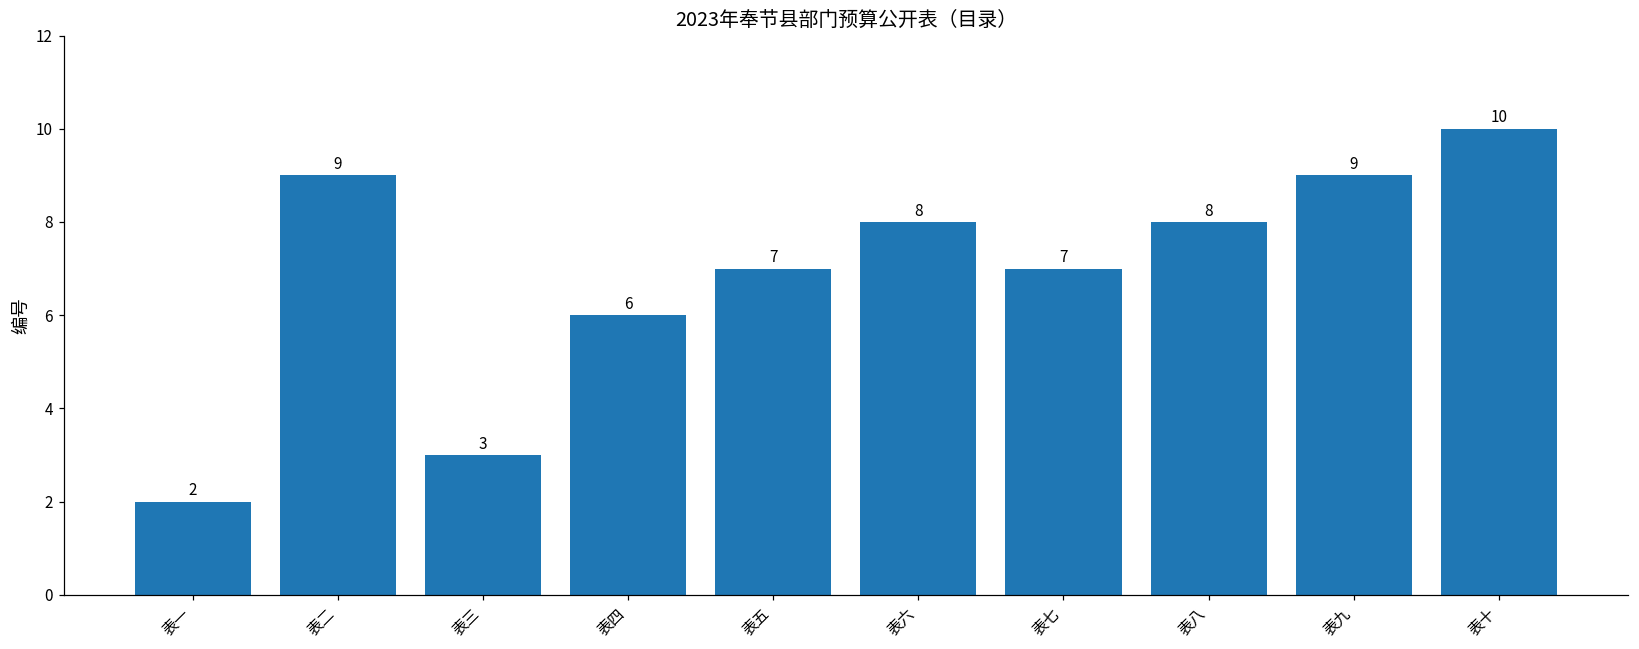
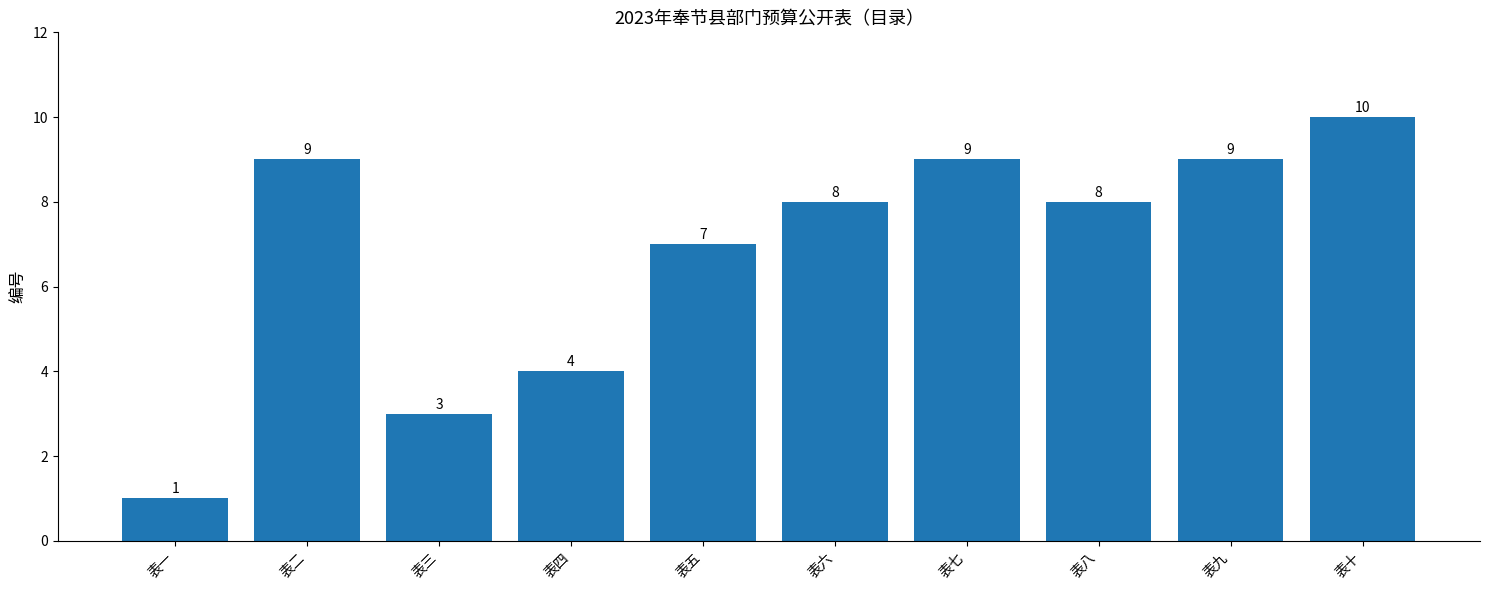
表一: 2 -> 1
表四: 6 -> 4
表七: 7 -> 9
